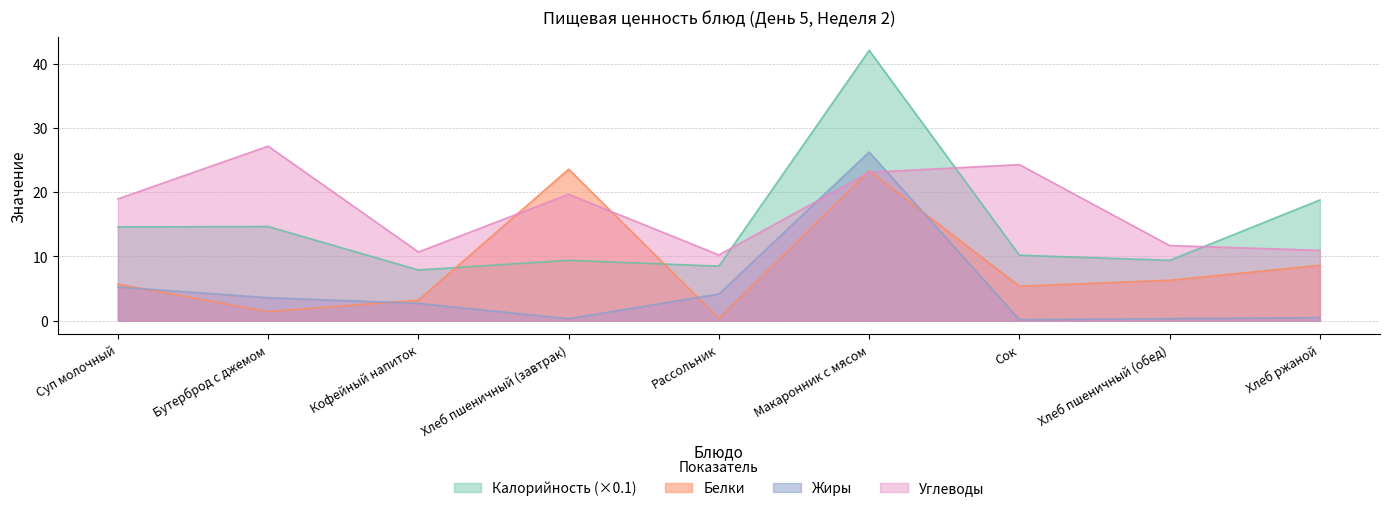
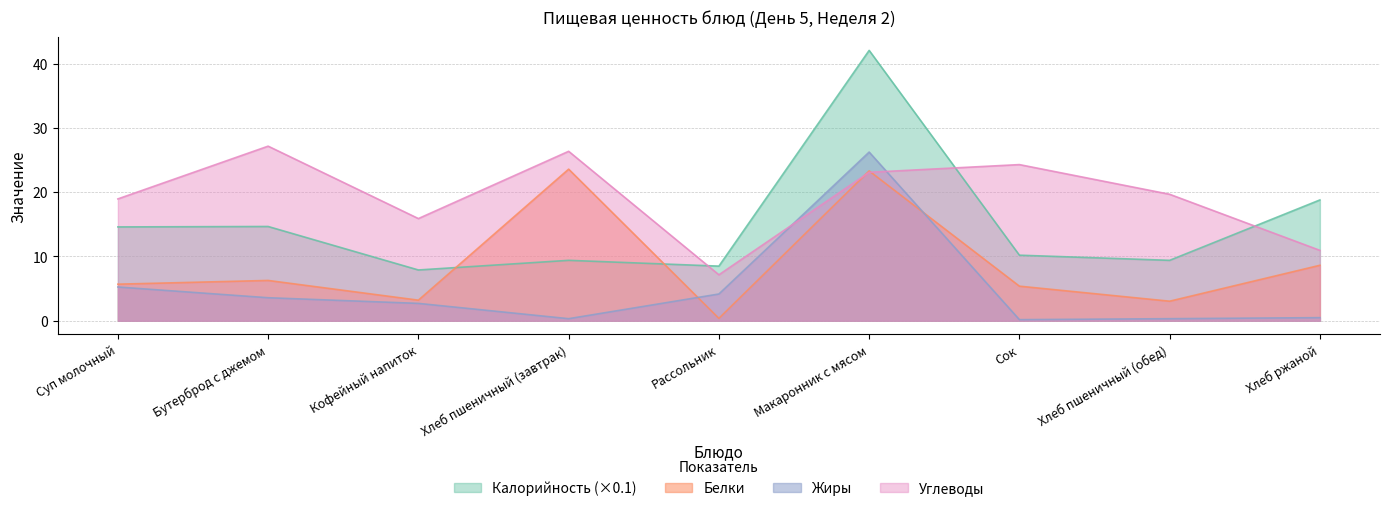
Белки, Бутерброд с джемом: 1 -> 6
Углеводы, Кофейный напиток: 11 -> 16
Углеводы, Хлеб пшеничный (завтрак): 20 -> 26
Углеводы, Рассольник: 10 -> 7
Белки, Хлеб пшеничный (обед): 6 -> 3
Углеводы, Хлеб пшеничный (обед): 12 -> 20
